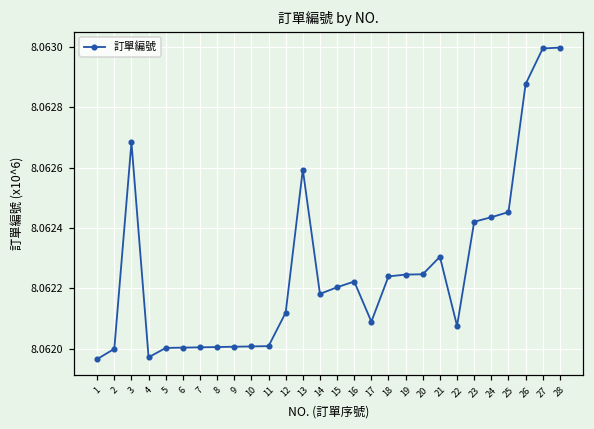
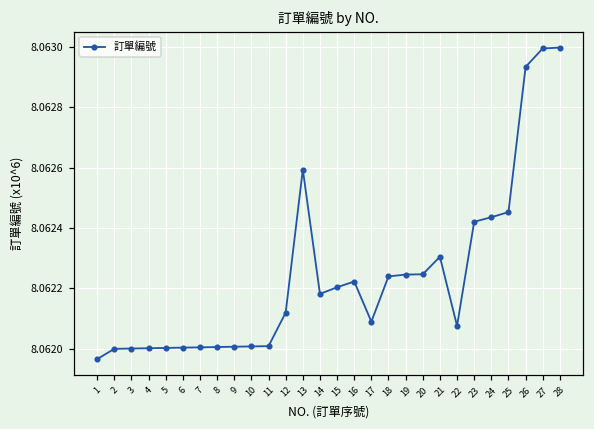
3: 8.06268 -> 8.06200
4: 8.06197 -> 8.06200
26: 8.06288 -> 8.06293
